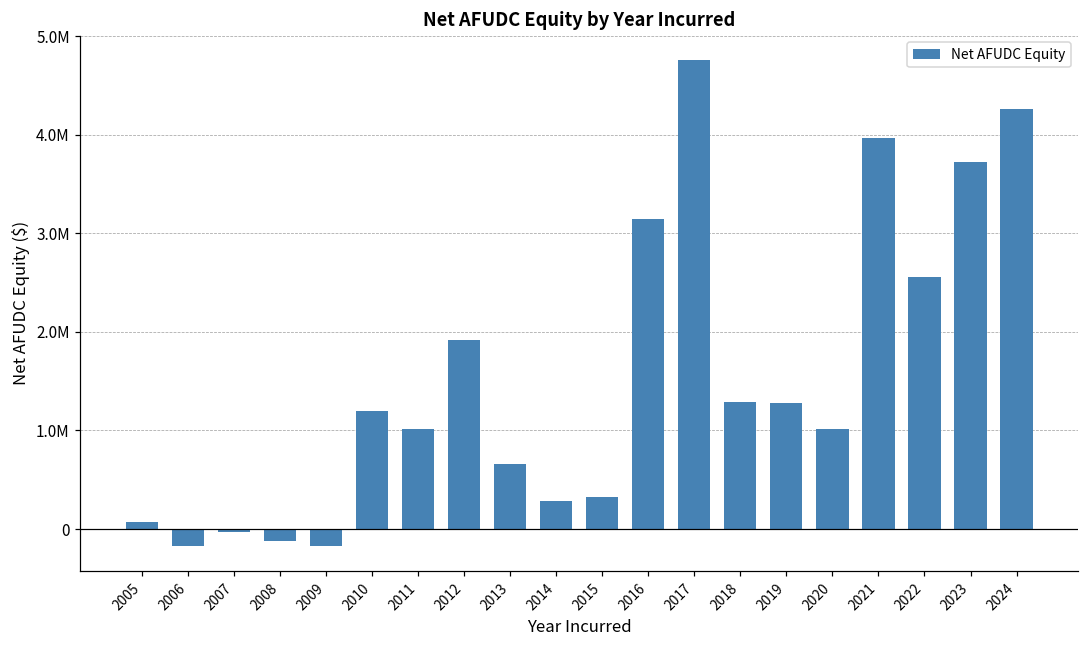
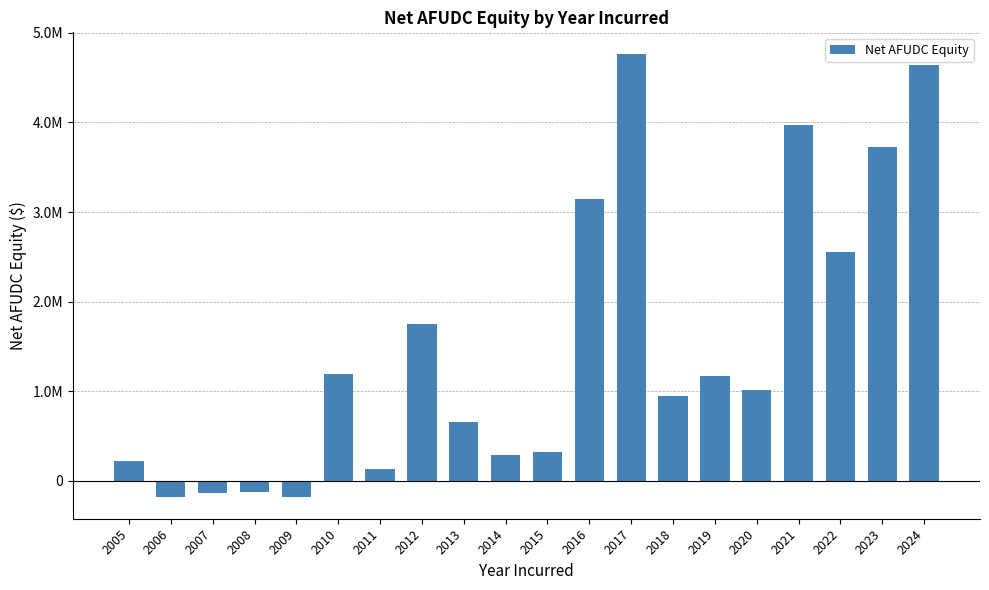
2005: 100000 -> 200000
2007: 0 -> -100000
2011: 1000000 -> 100000
2012: 1900000 -> 1800000
2018: 1300000 -> 1000000
2019: 1300000 -> 1200000
2024: 4300000 -> 4600000
